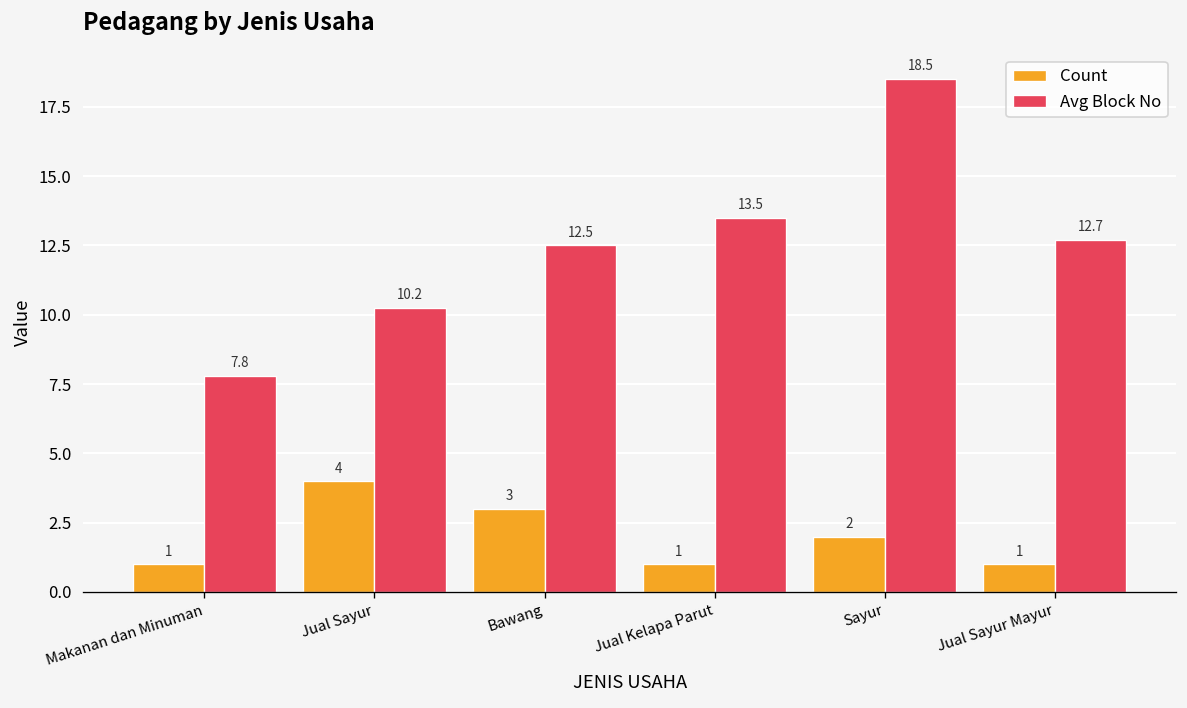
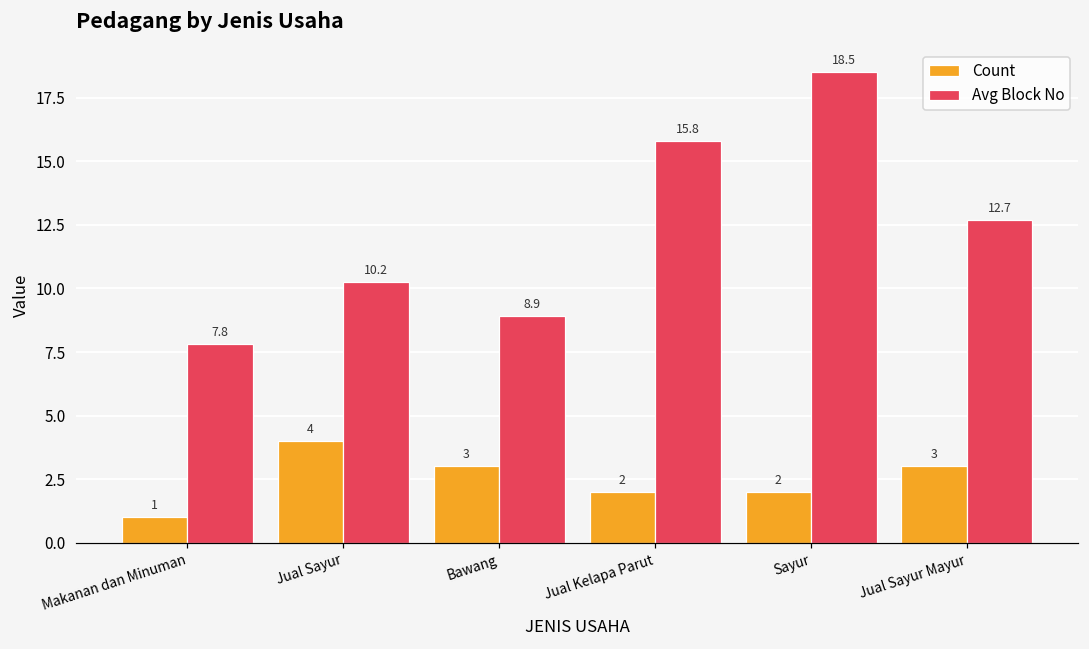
Avg Block No, Bawang: 12.5 -> 8.9
Count, Jual Kelapa Parut: 1 -> 2
Avg Block No, Jual Kelapa Parut: 13.5 -> 15.8
Count, Jual Sayur Mayur: 1 -> 3
